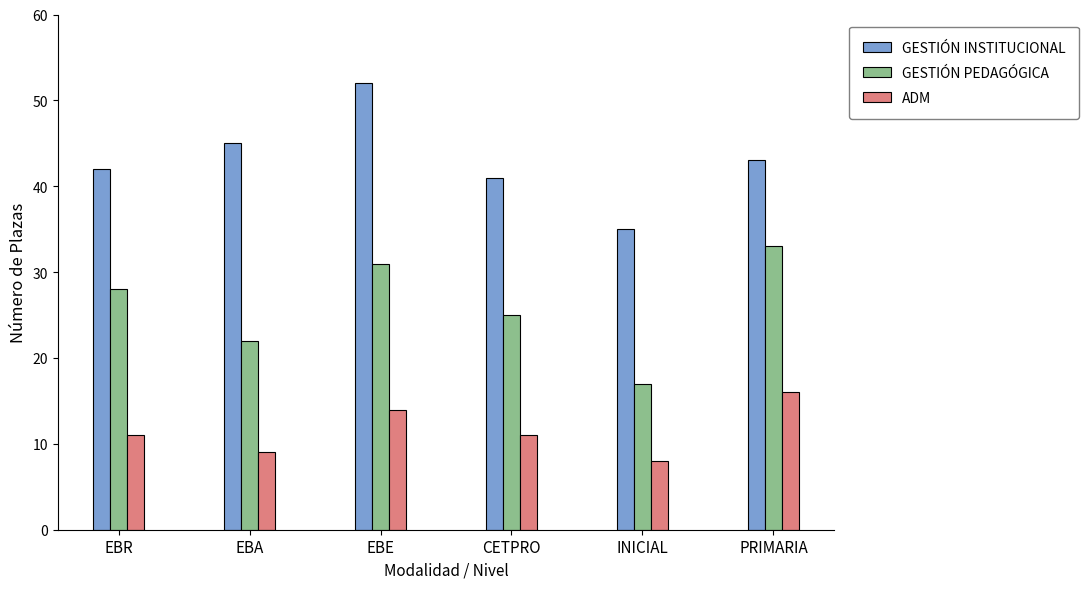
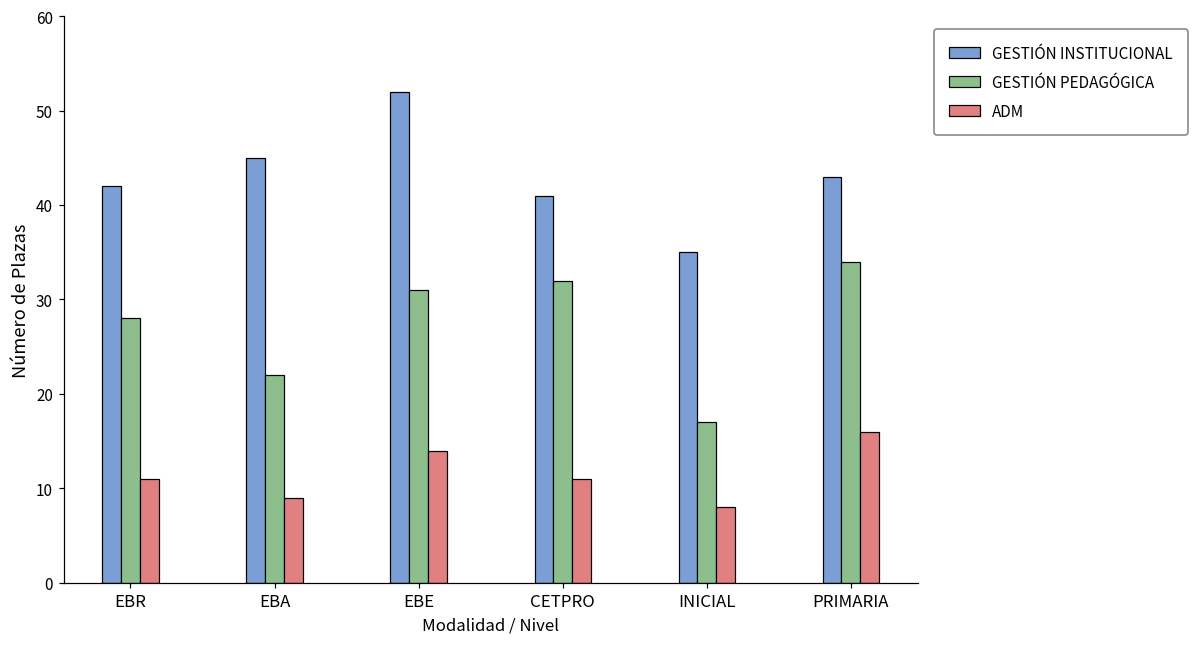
GESTIÓN PEDAGÓGICA, CETPRO: 25 -> 32
GESTIÓN PEDAGÓGICA, PRIMARIA: 33 -> 34
